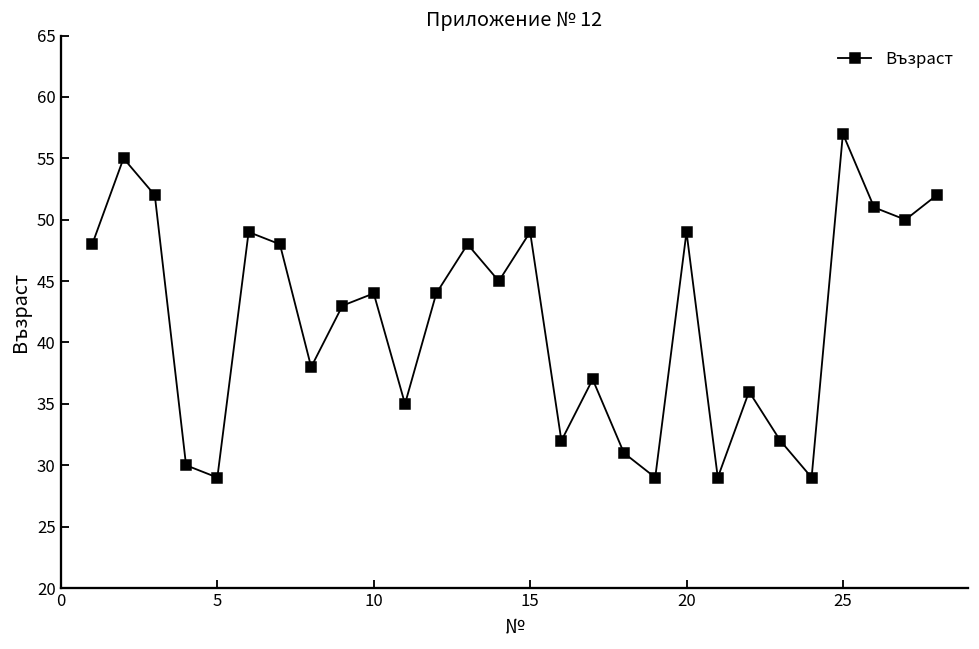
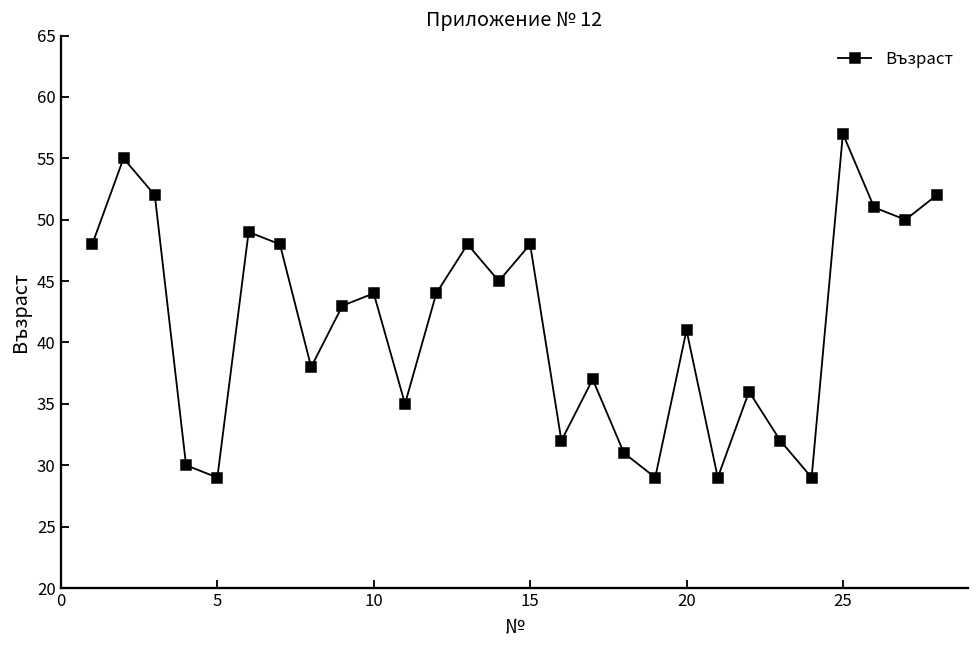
15: 49 -> 48
20: 49 -> 41
